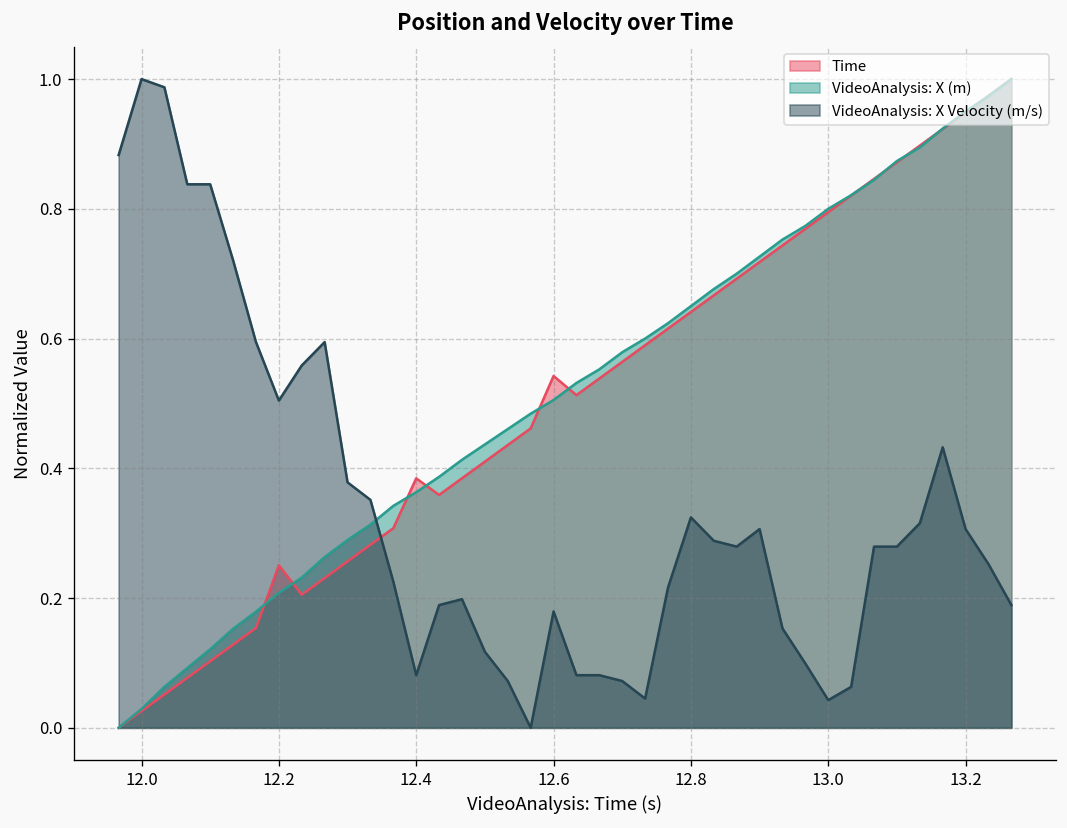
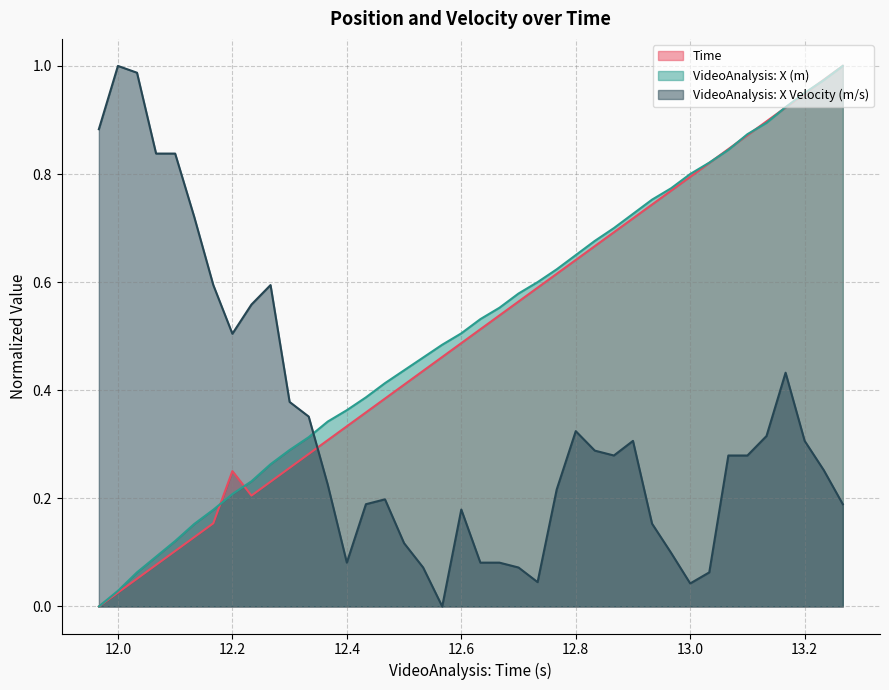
Time, 12.4: 0.38 -> 0.33
Time, 12.6: 0.54 -> 0.49
